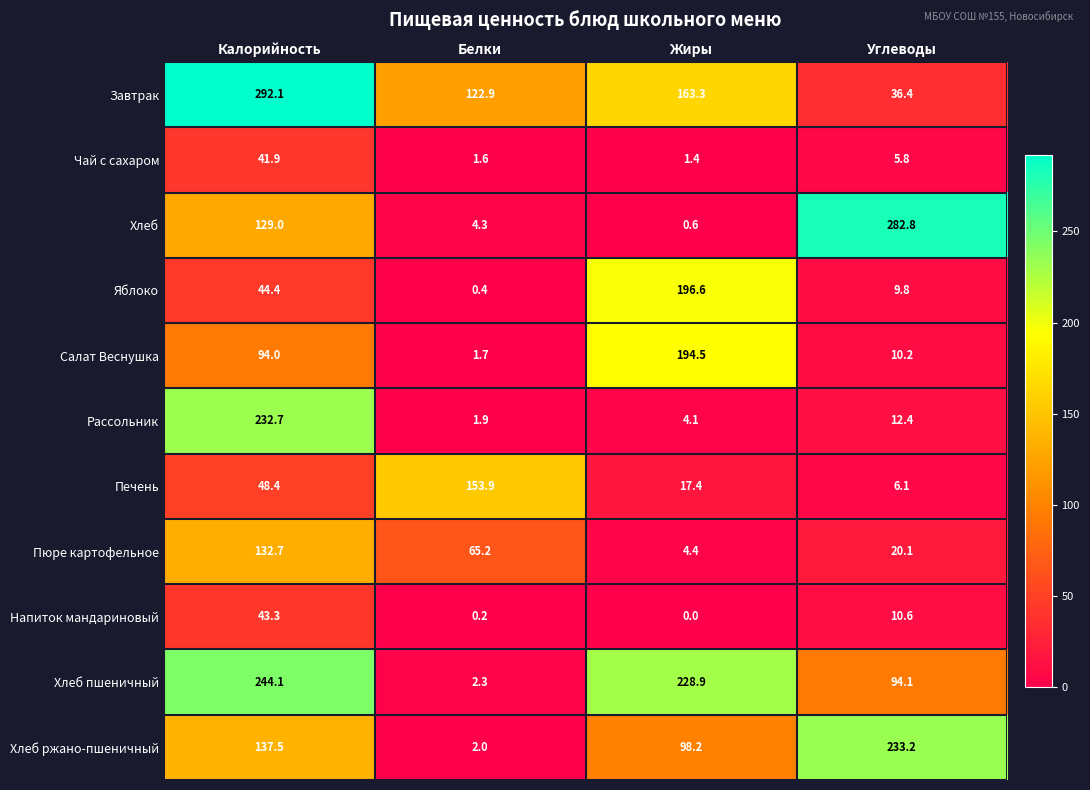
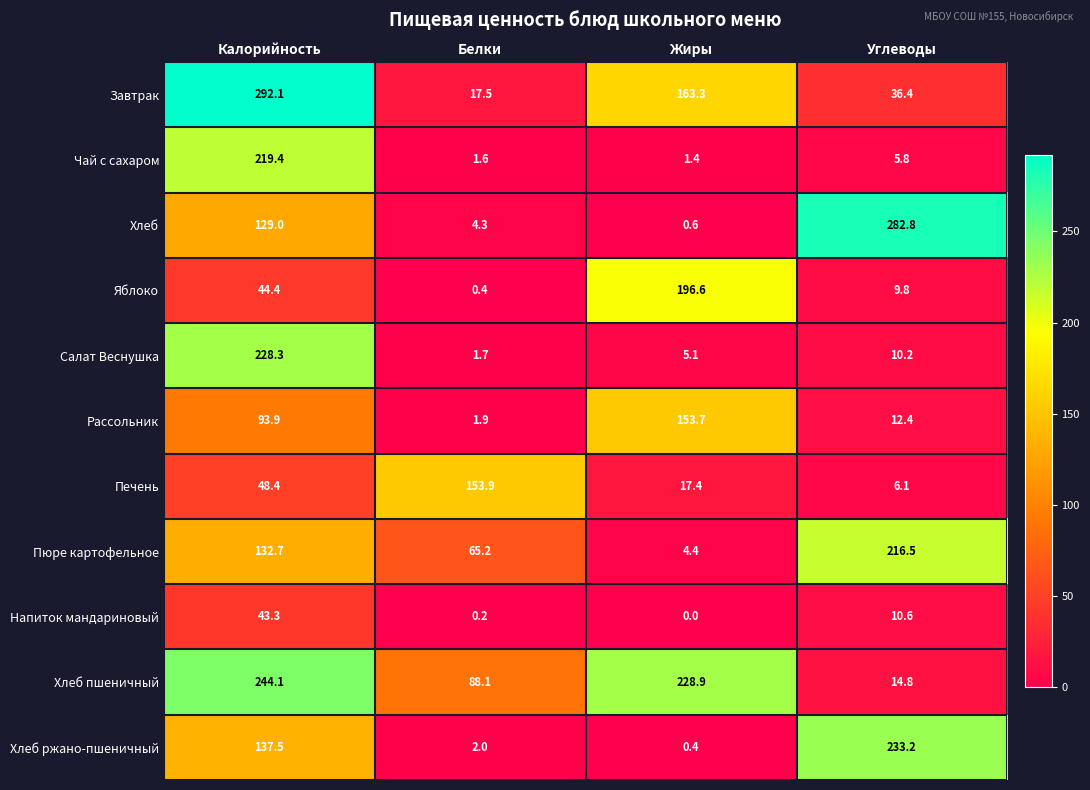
Завтрак, Белки: 122.9 -> 17.5
Чай с сахаром, Калорийность: 41.9 -> 219.4
Салат Веснушка, Калорийность: 94.0 -> 228.3
Салат Веснушка, Жиры: 194.5 -> 5.1
Рассольник, Калорийность: 232.7 -> 93.9
Рассольник, Жиры: 4.1 -> 153.7
Пюре картофельное, Углеводы: 20.1 -> 216.5
Хлеб пшеничный, Белки: 2.3 -> 88.1
Хлеб пшеничный, Углеводы: 94.1 -> 14.8
Хлеб ржано-пшеничный, Жиры: 98.2 -> 0.4
